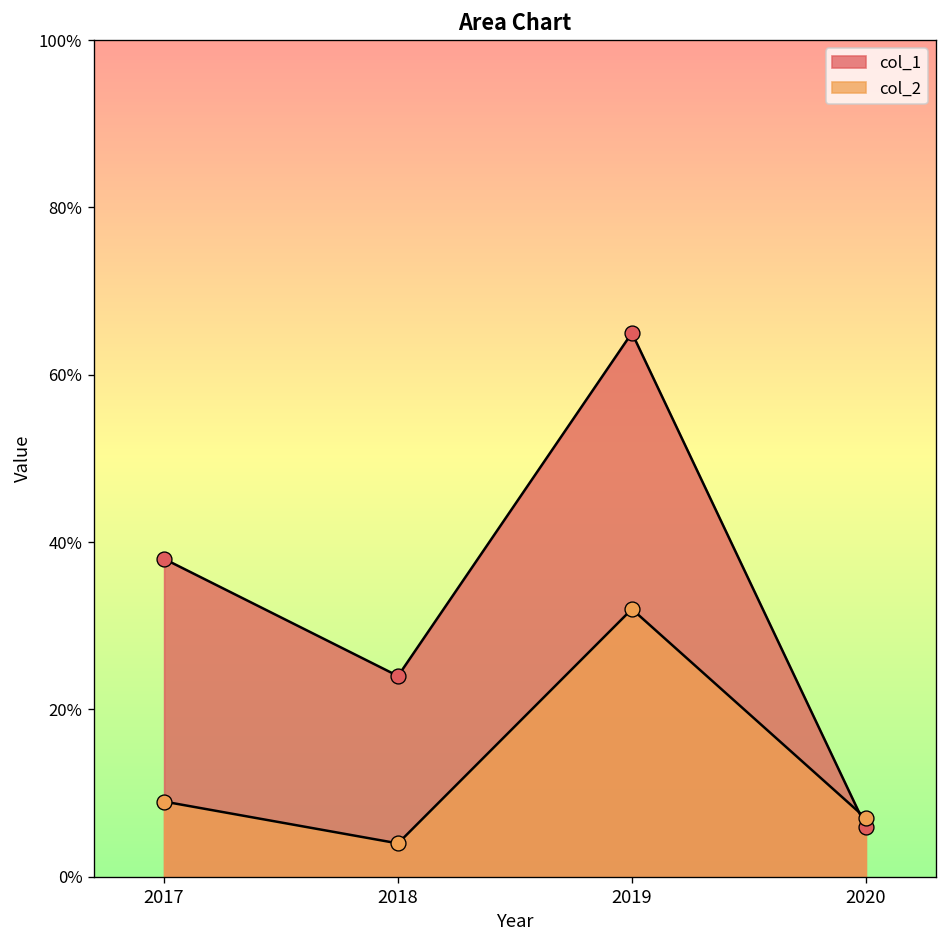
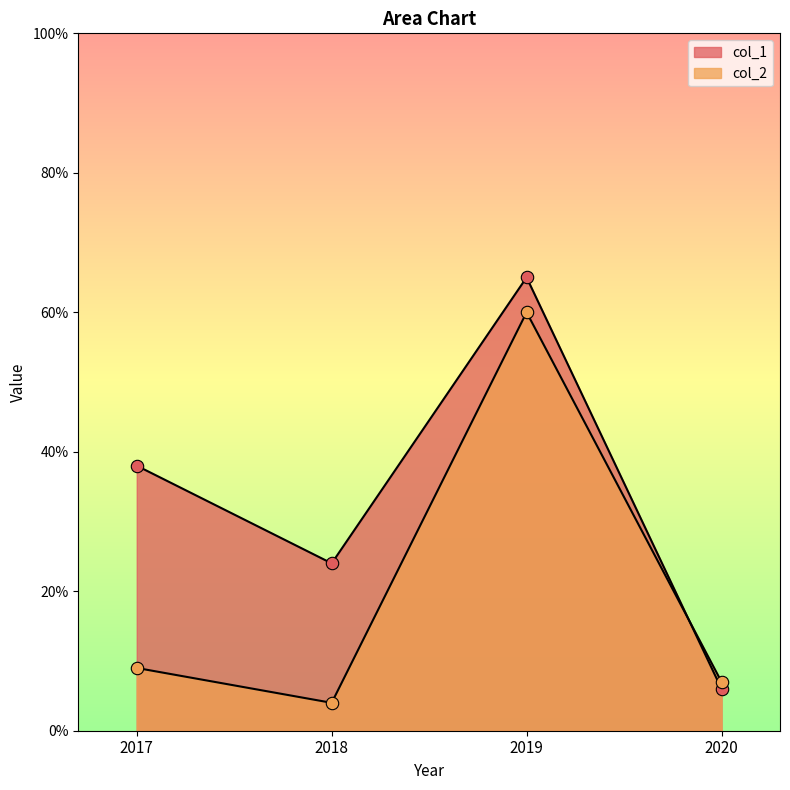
col_2, 2019: 32% -> 60%
